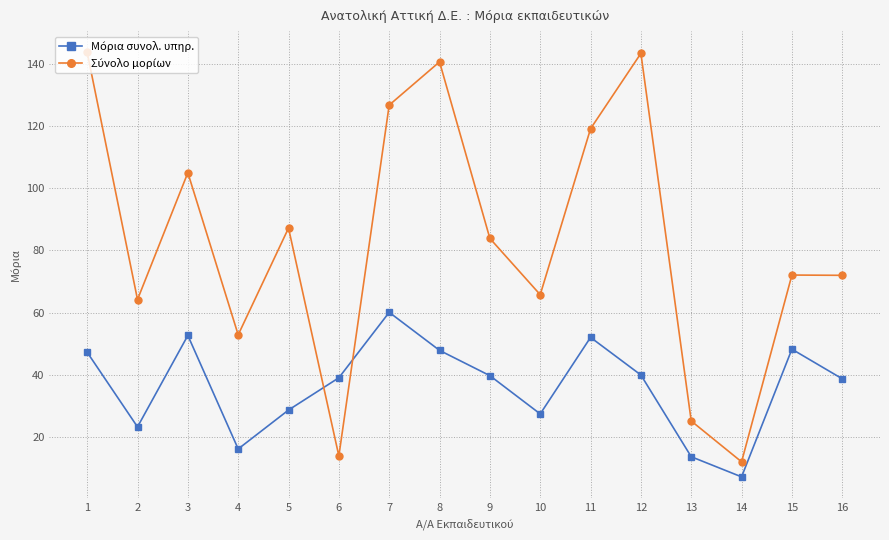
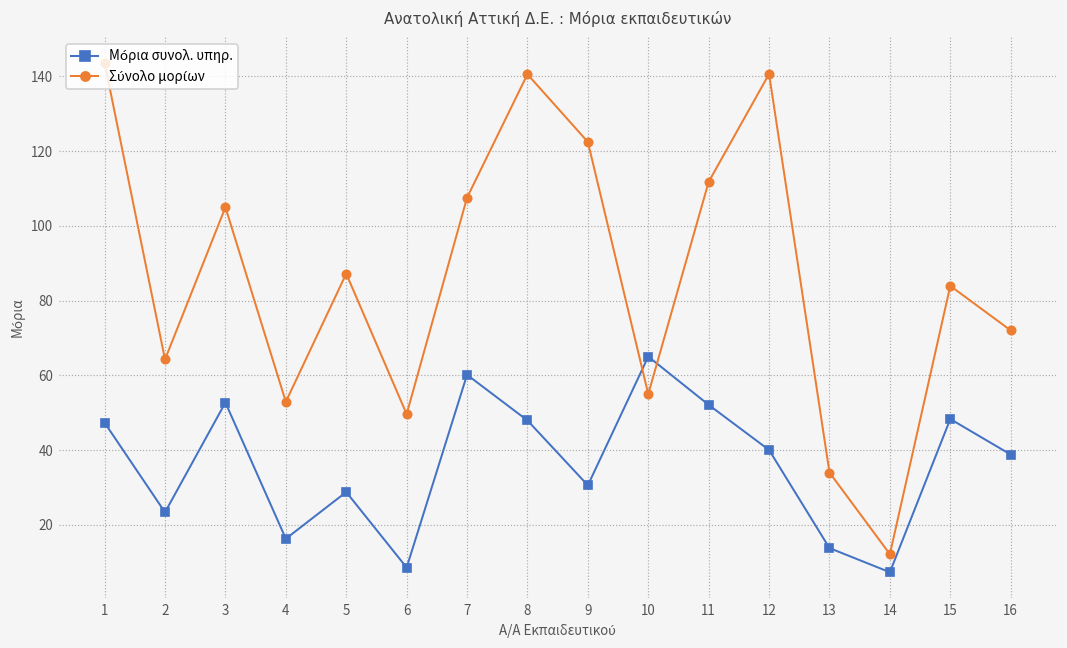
Μόρια συνολ. υπηρ., 6: 39 -> 9
Σύνολο μορίων, 6: 14 -> 50
Σύνολο μορίων, 7: 127 -> 108
Μόρια συνολ. υπηρ., 9: 40 -> 31
Σύνολο μορίων, 9: 84 -> 122
Μόρια συνολ. υπηρ., 10: 28 -> 65
Σύνολο μορίων, 10: 66 -> 55
Σύνολο μορίων, 11: 119 -> 112
Σύνολο μορίων, 12: 143 -> 141
Σύνολο μορίων, 13: 25 -> 34
Σύνολο μορίων, 15: 72 -> 84
